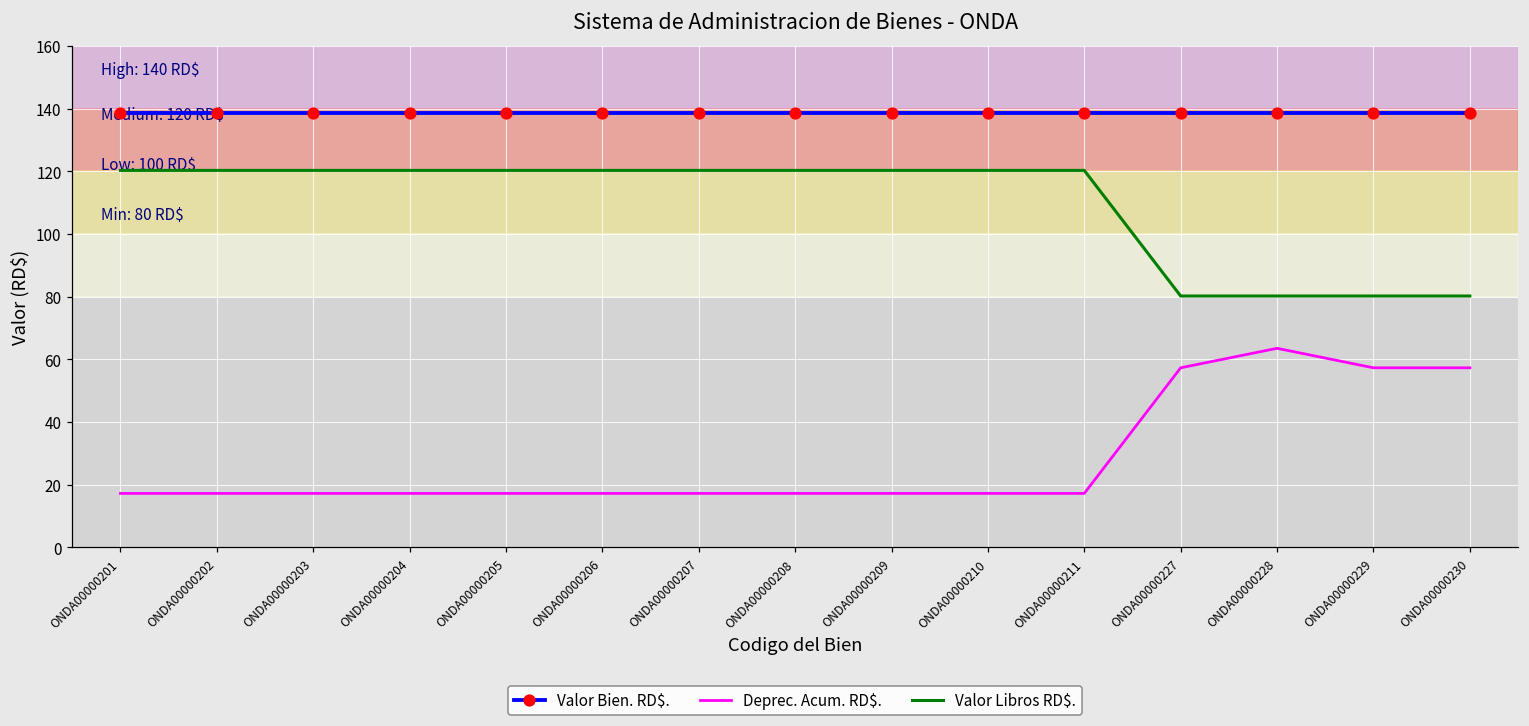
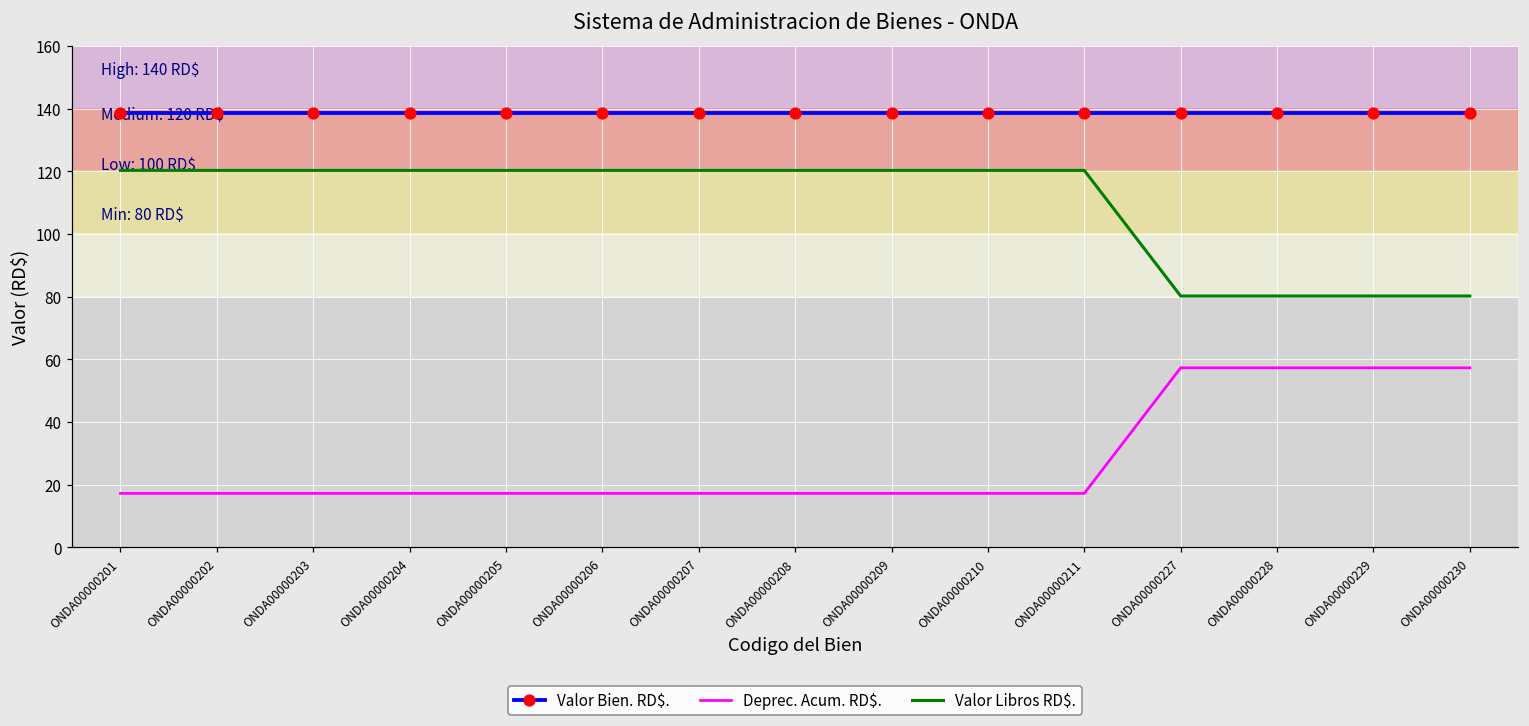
Deprec. Acum. RD$., ONDA00000228: 64 -> 57
